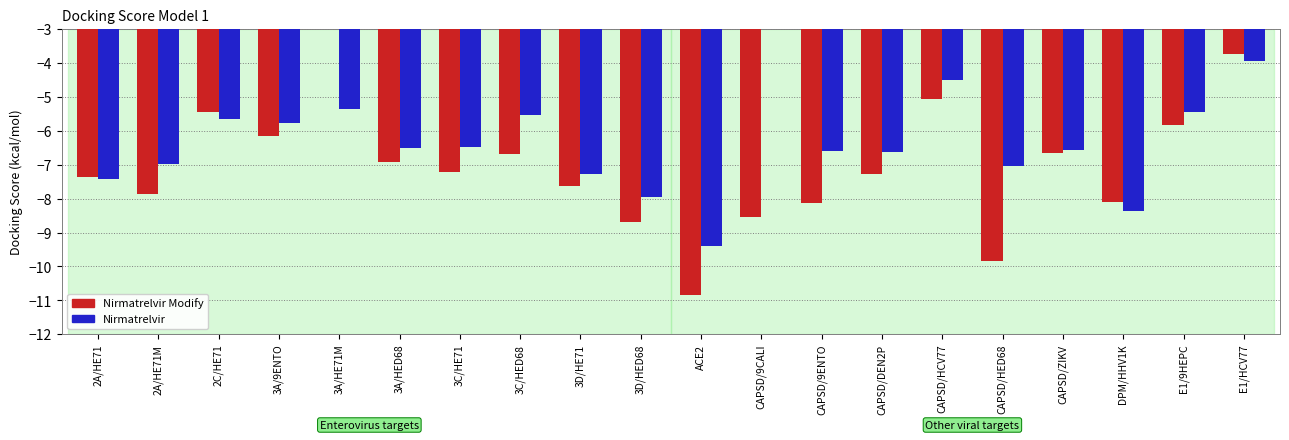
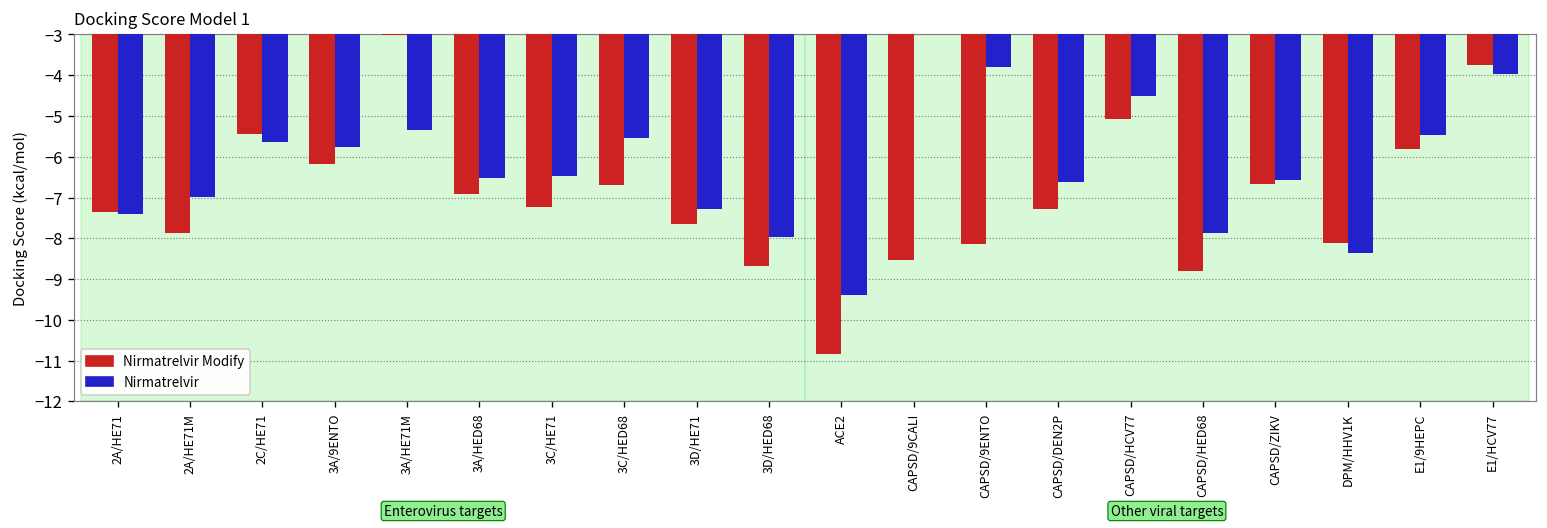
Nirmatrelvir, CAPSD/9ENTO: -6.6 -> -3.8
Nirmatrelvir Modify, CAPSD/HED68: -9.8 -> -8.8
Nirmatrelvir, CAPSD/HED68: -7.0 -> -7.9
